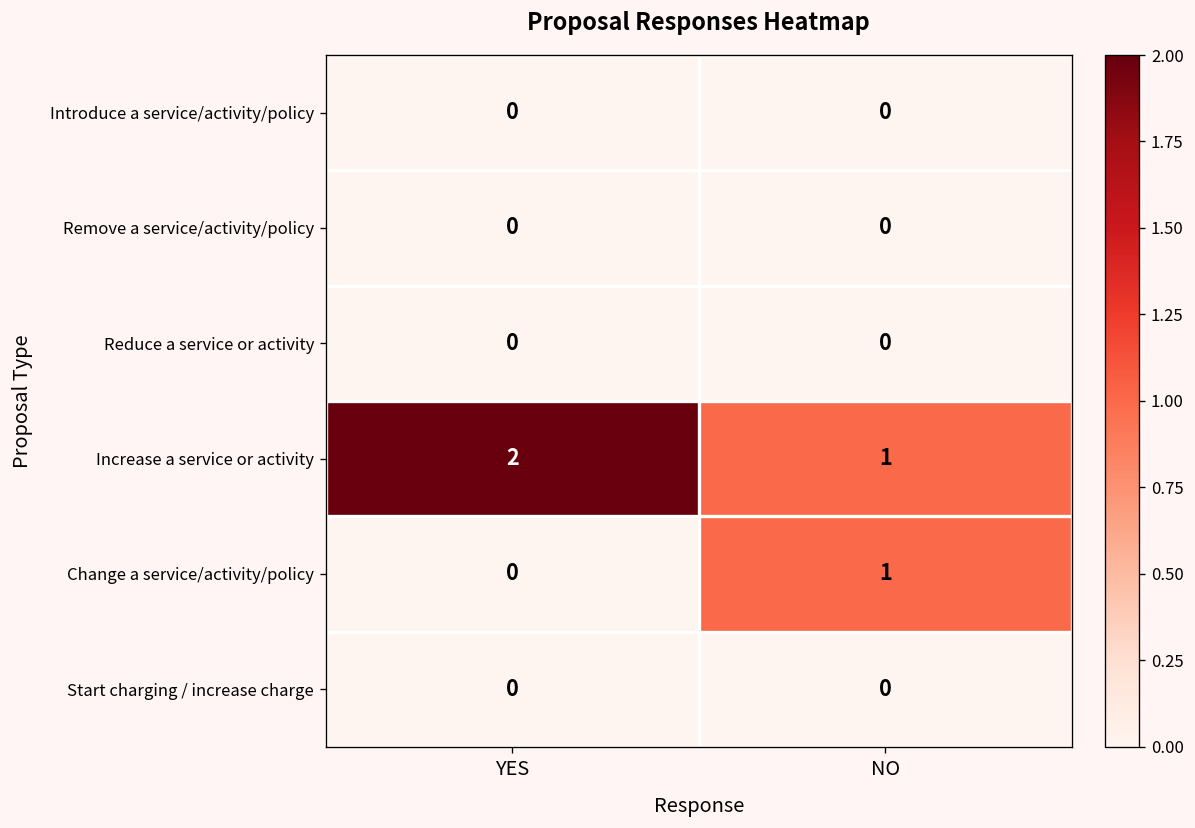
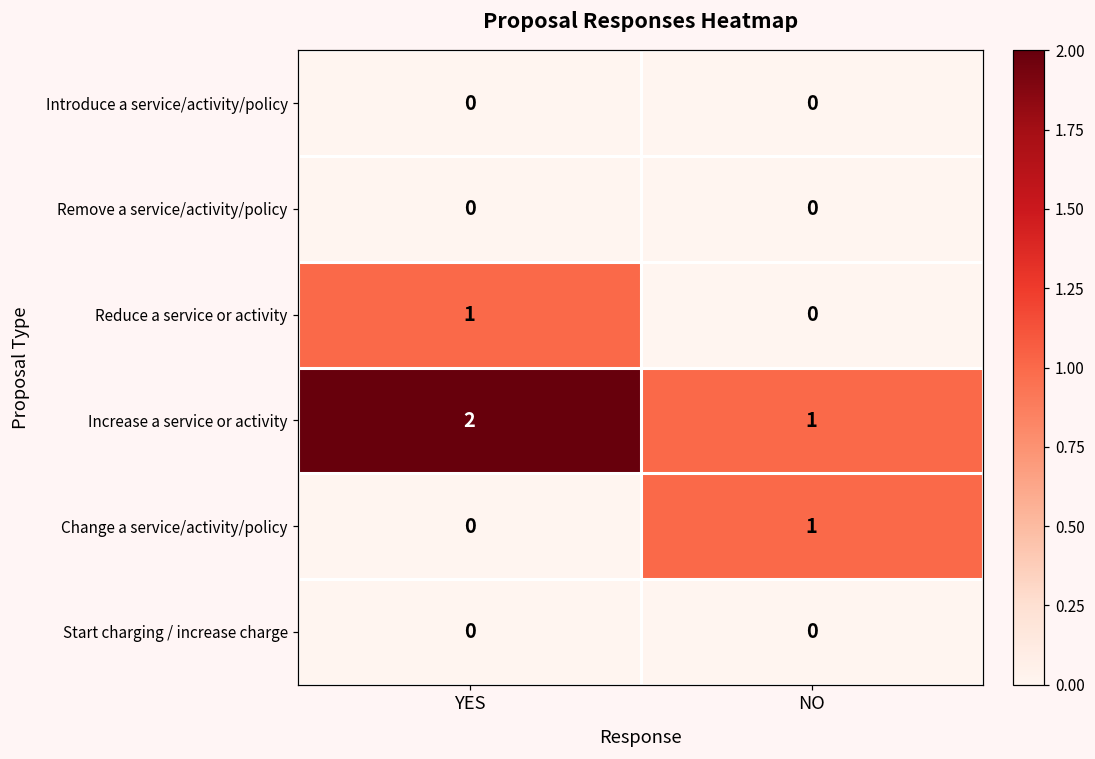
Reduce a service or activity, YES: 0 -> 1
